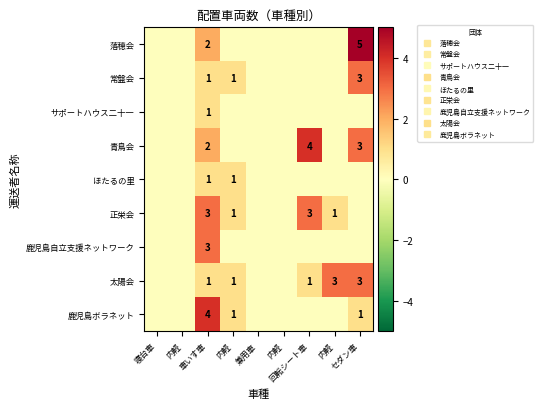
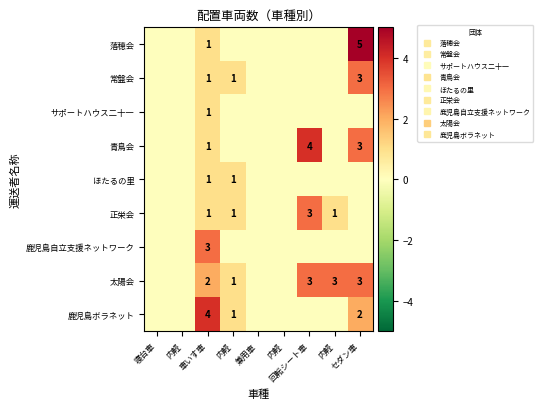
落穂会, 車いす車: 2 -> 1
青鳥会, 車いす車: 2 -> 1
正栄会, 車いす車: 3 -> 1
太陽会, 車いす車: 1 -> 2
太陽会, 回転シート車: 1 -> 3
鹿児島ボラネット, セダン車: 1 -> 2
